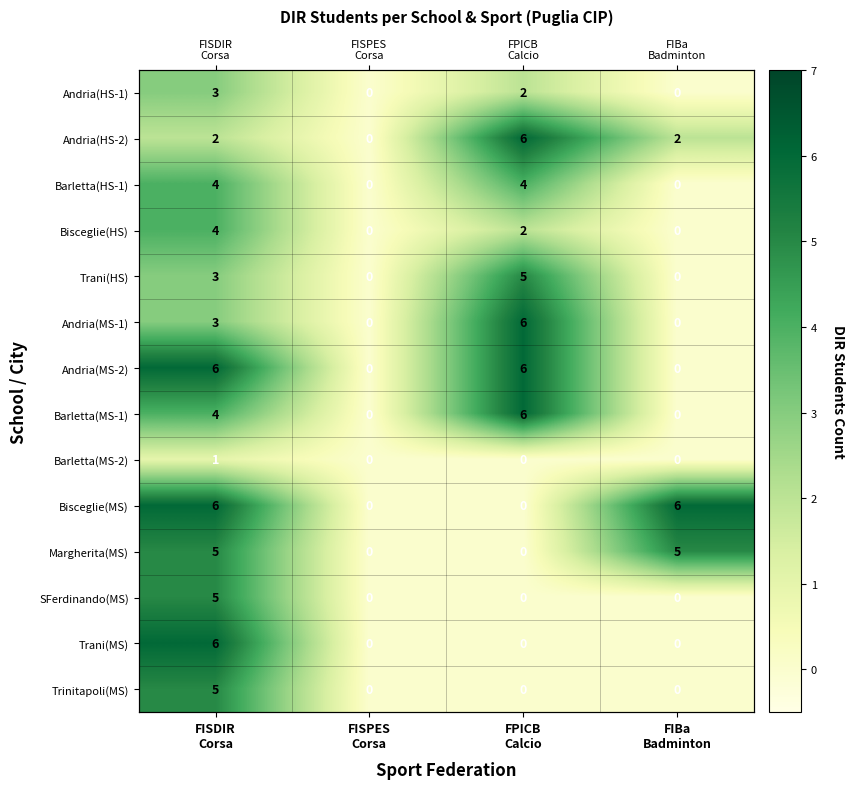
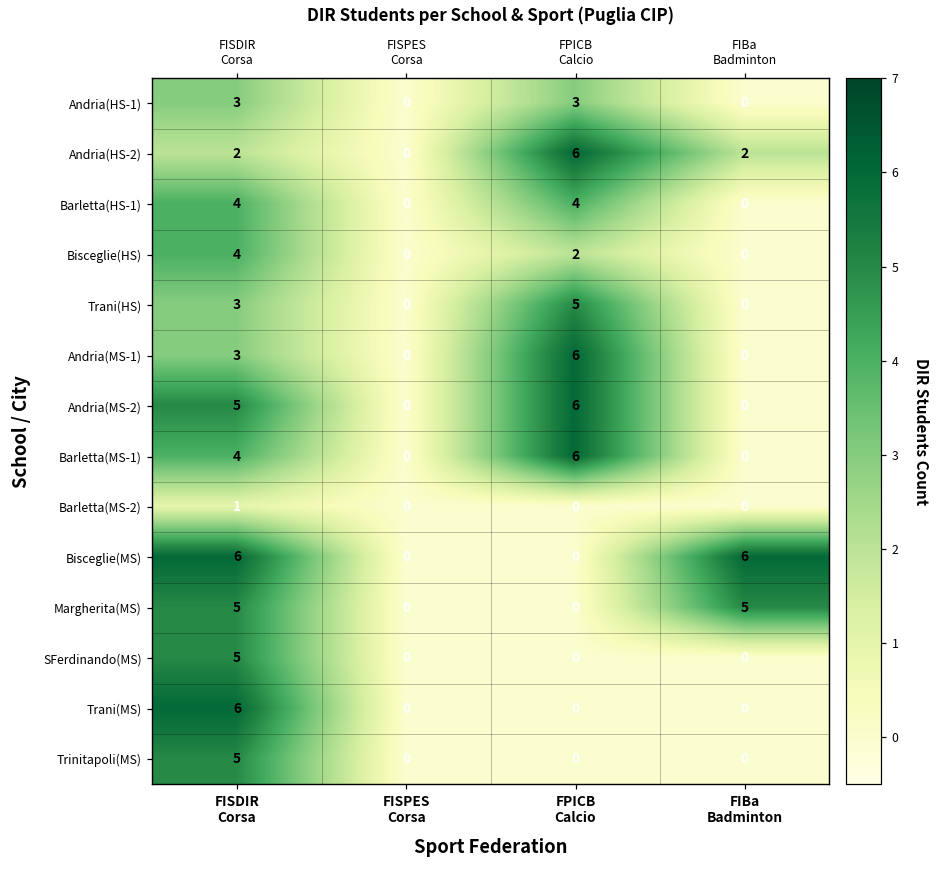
Andria(HS-1), FPICB Calcio: 2 -> 3
Andria(MS-2), FISDIR Corsa: 6 -> 5
